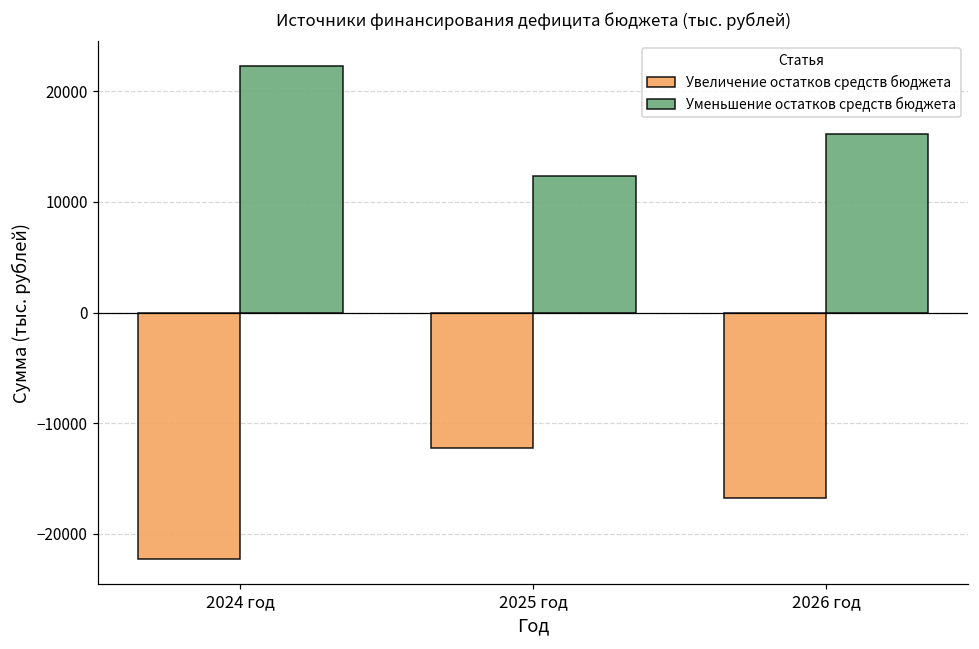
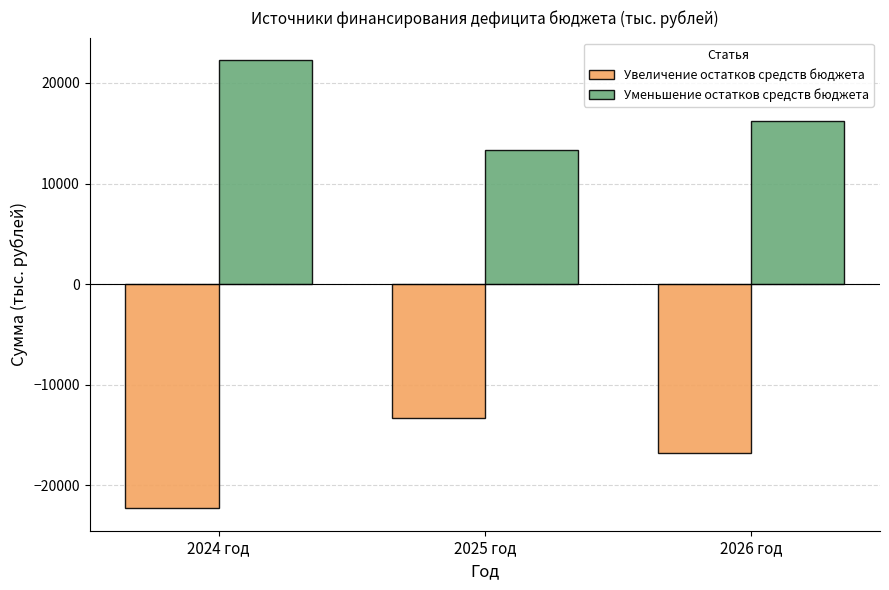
Увеличение остатков средств бюджета, 2025 год: -12200 -> -13300
Уменьшение остатков средств бюджета, 2025 год: 12300 -> 13300
